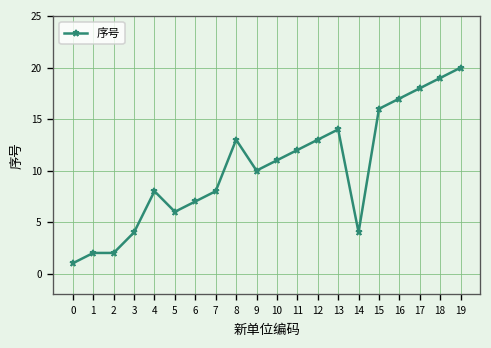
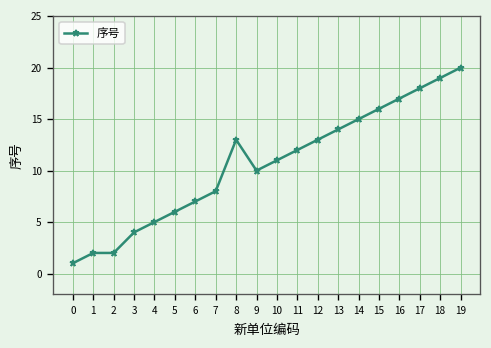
4: 8 -> 5
14: 4 -> 15
